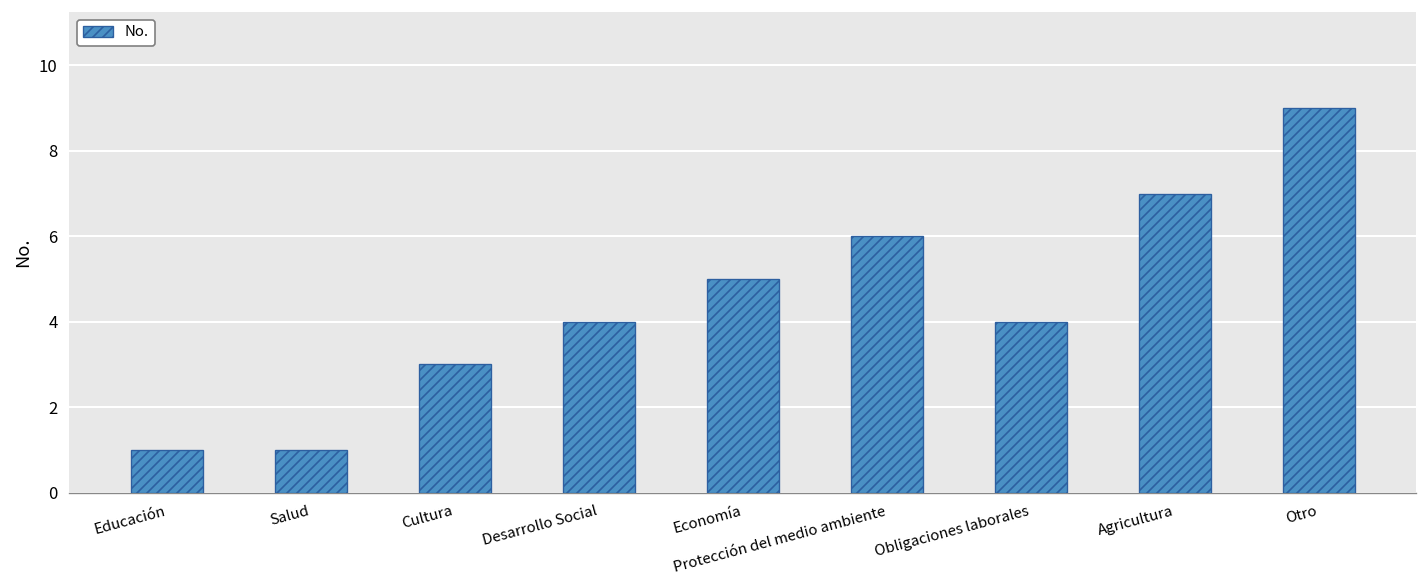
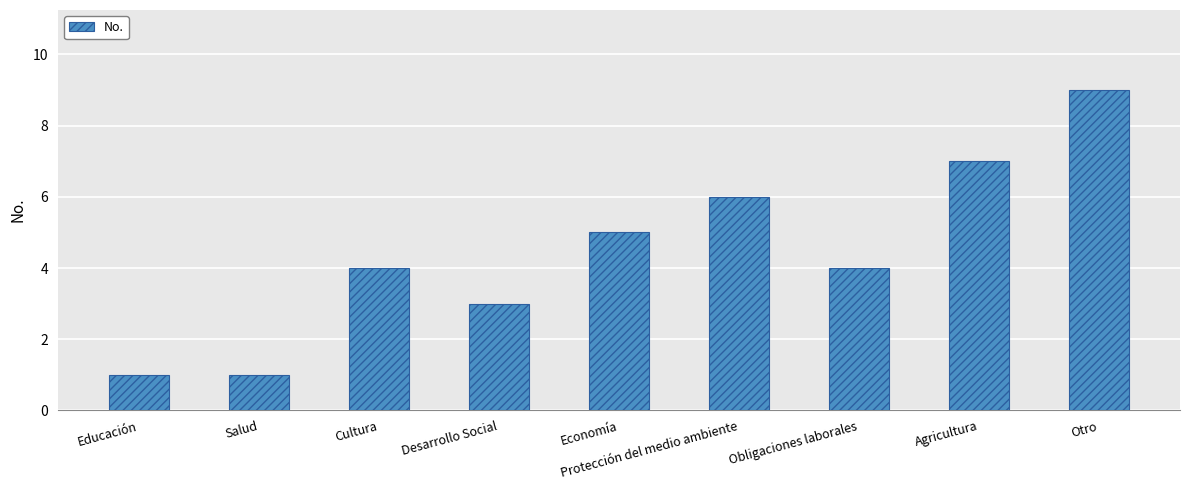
Cultura: 3 -> 4
Desarrollo Social: 4 -> 3
